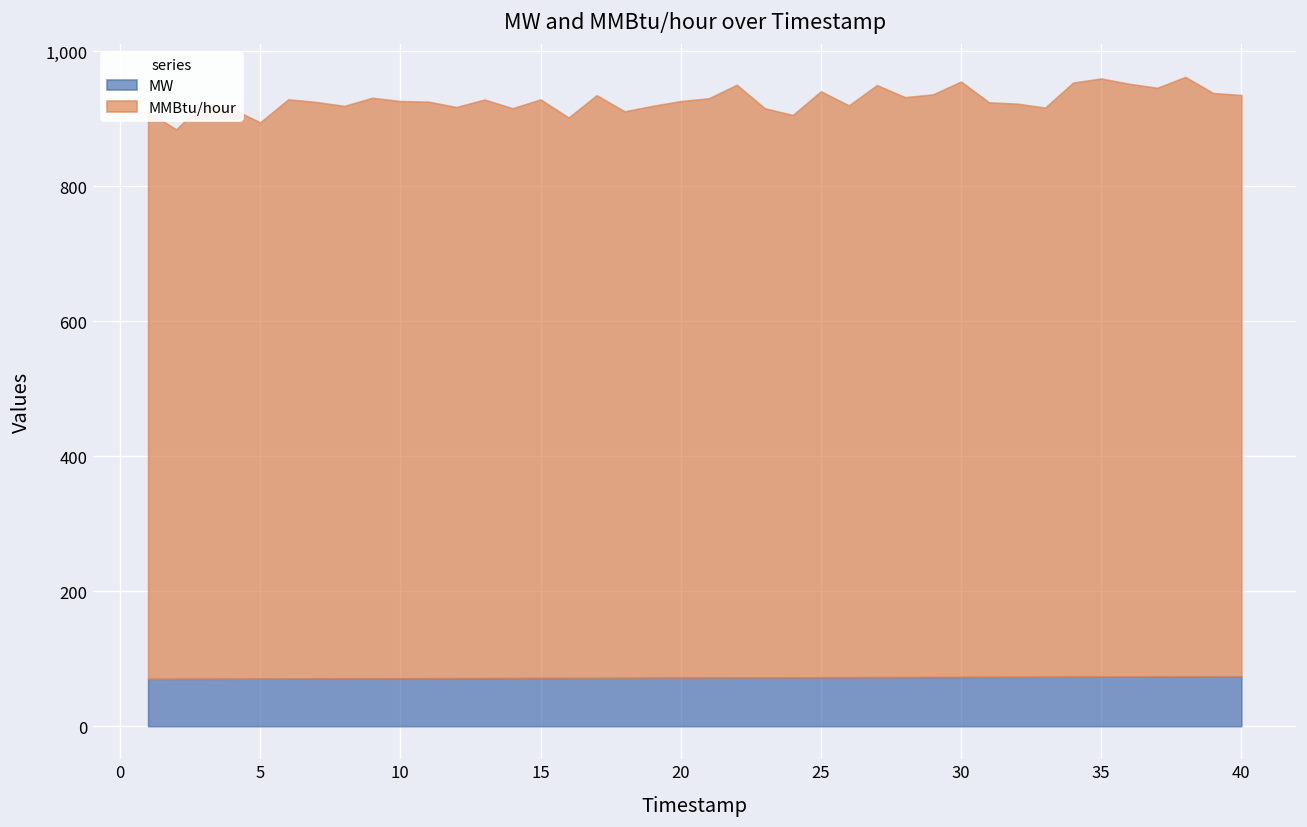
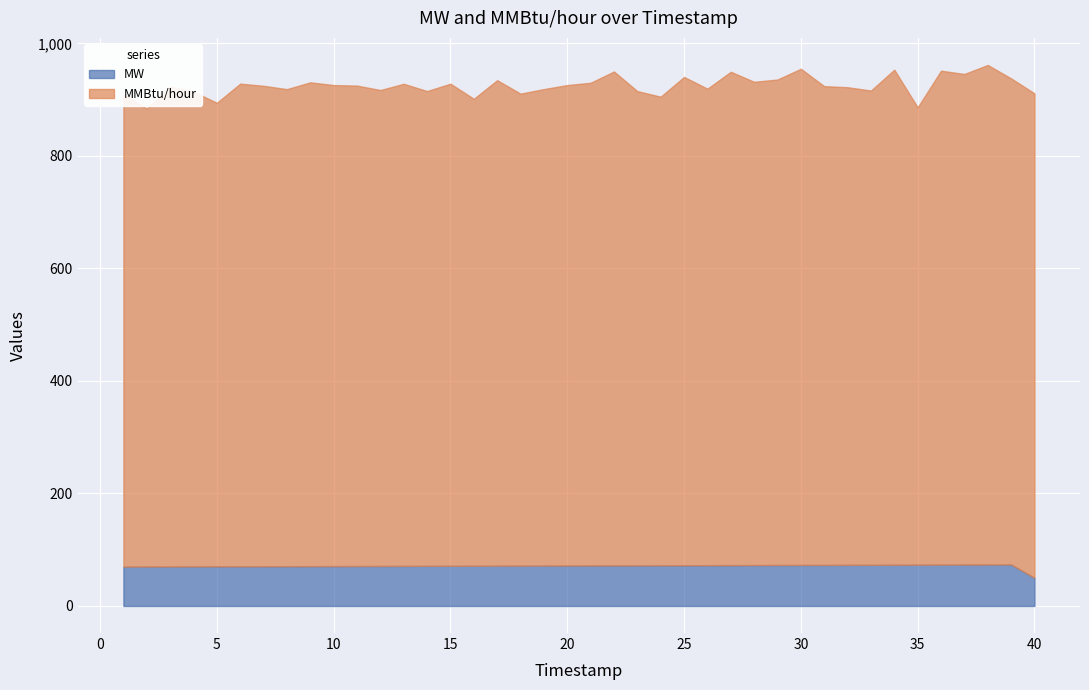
MMBtu/hour, 35: 890 -> 810
MW, 40: 70 -> 50
